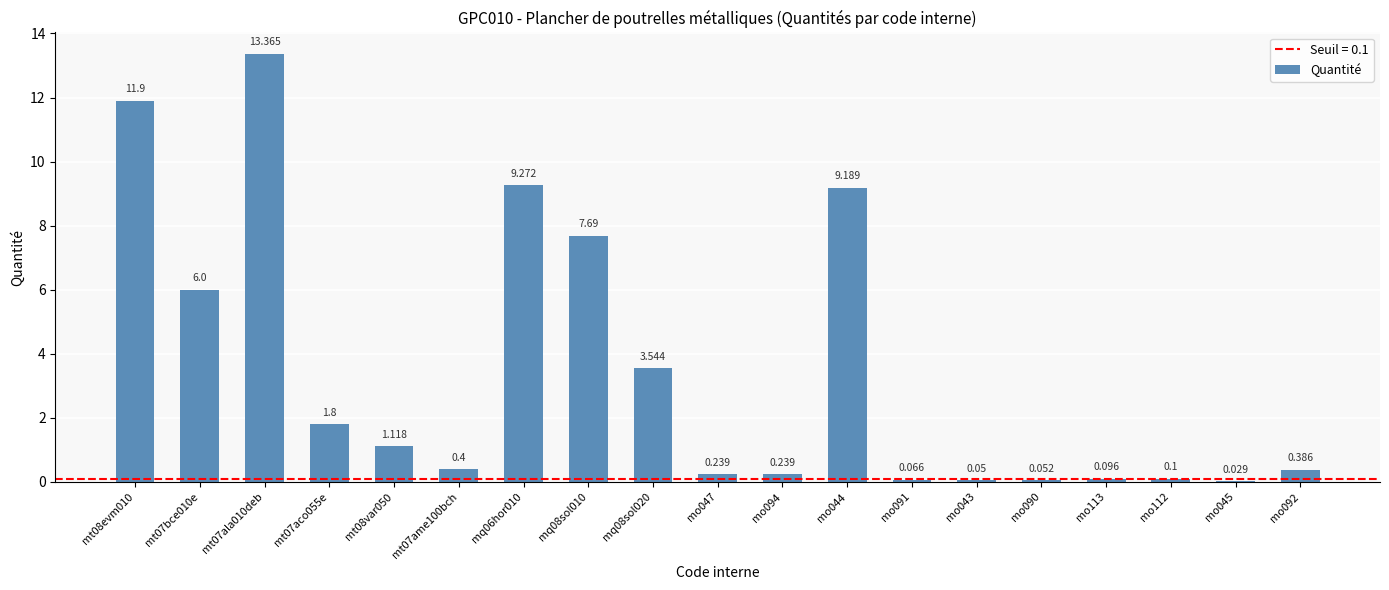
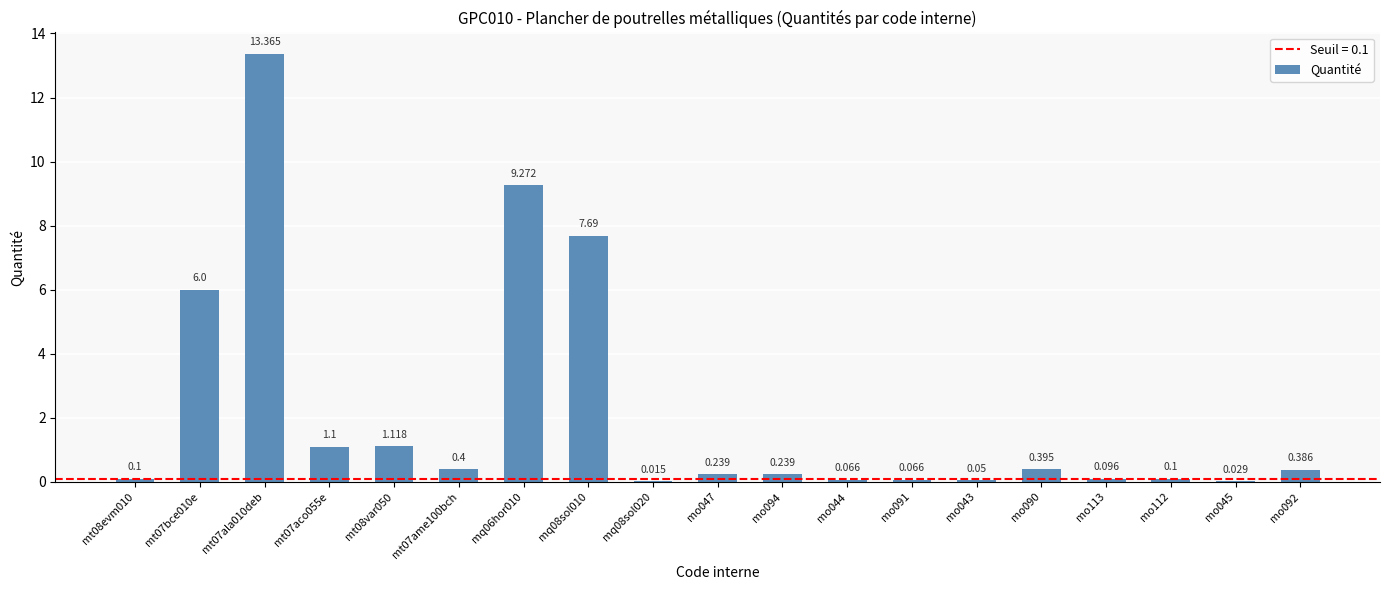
mt08evm010: 11.9 -> 0.1
mt07aco055e: 1.8 -> 1.1
mq08sol020: 3.544 -> 0.015
mo044: 9.189 -> 0.066
mo090: 0.052 -> 0.395
